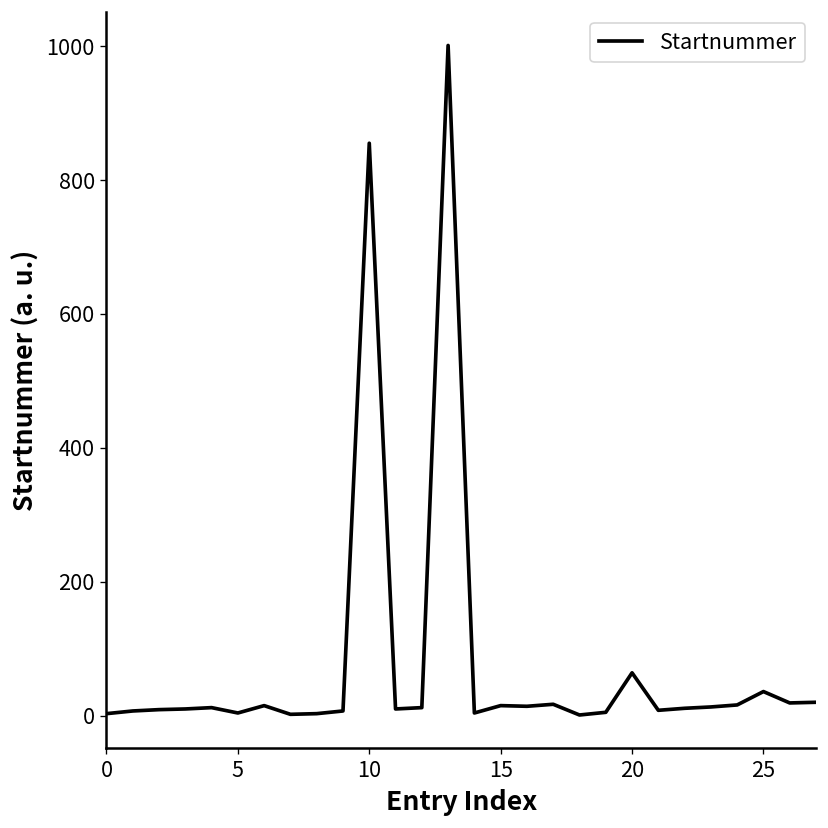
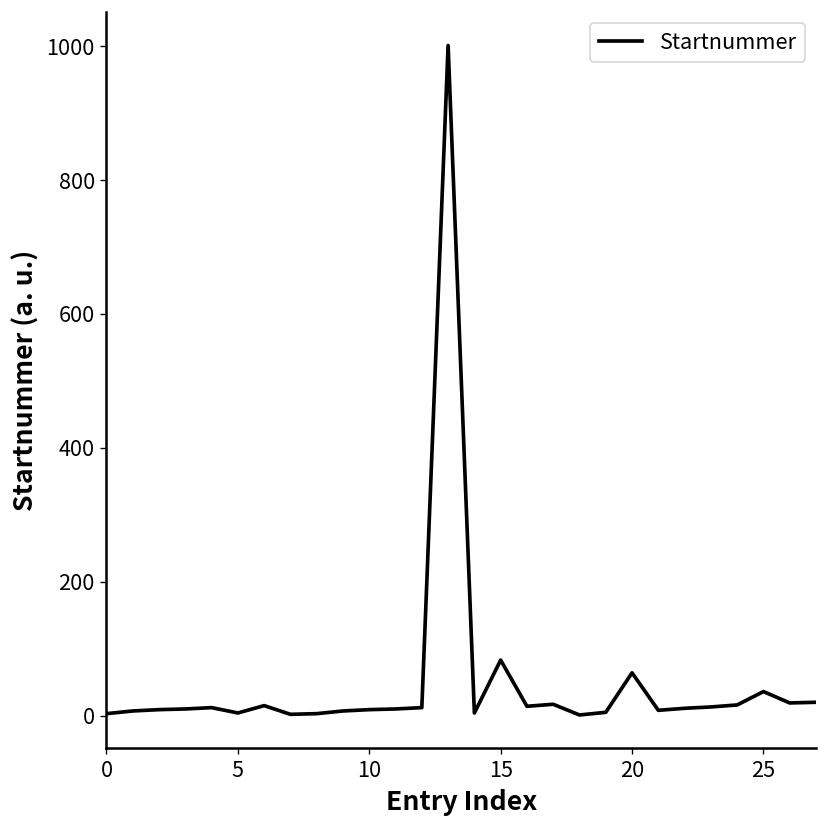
10: 860 -> 10
15: 20 -> 80
